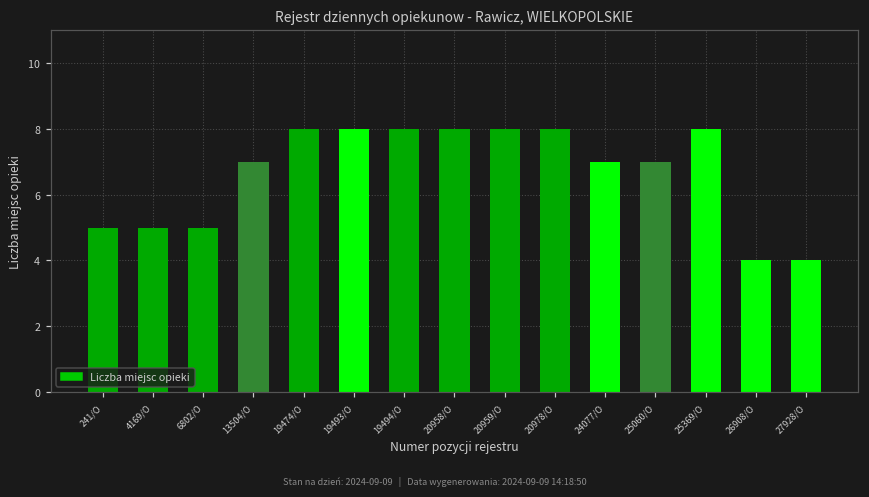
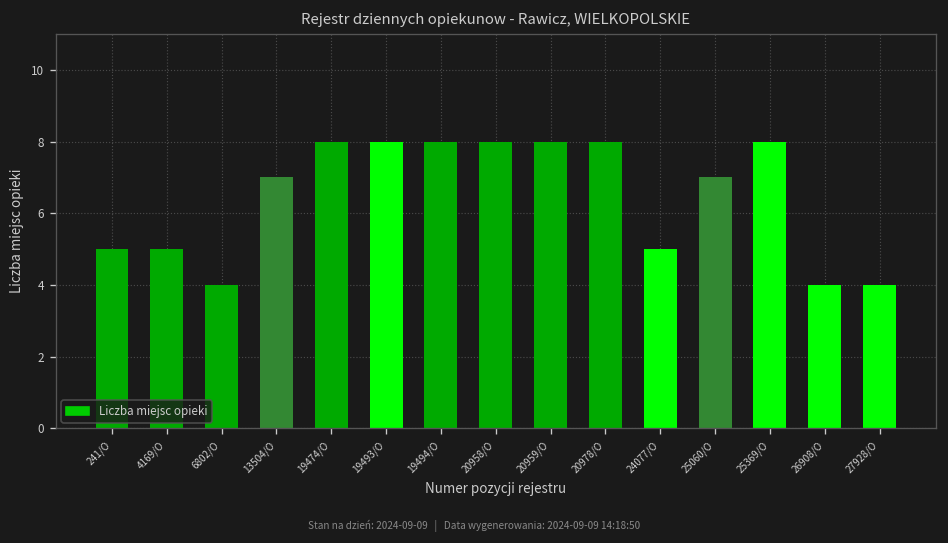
6802/O: 5 -> 4
24077/O: 7 -> 5
